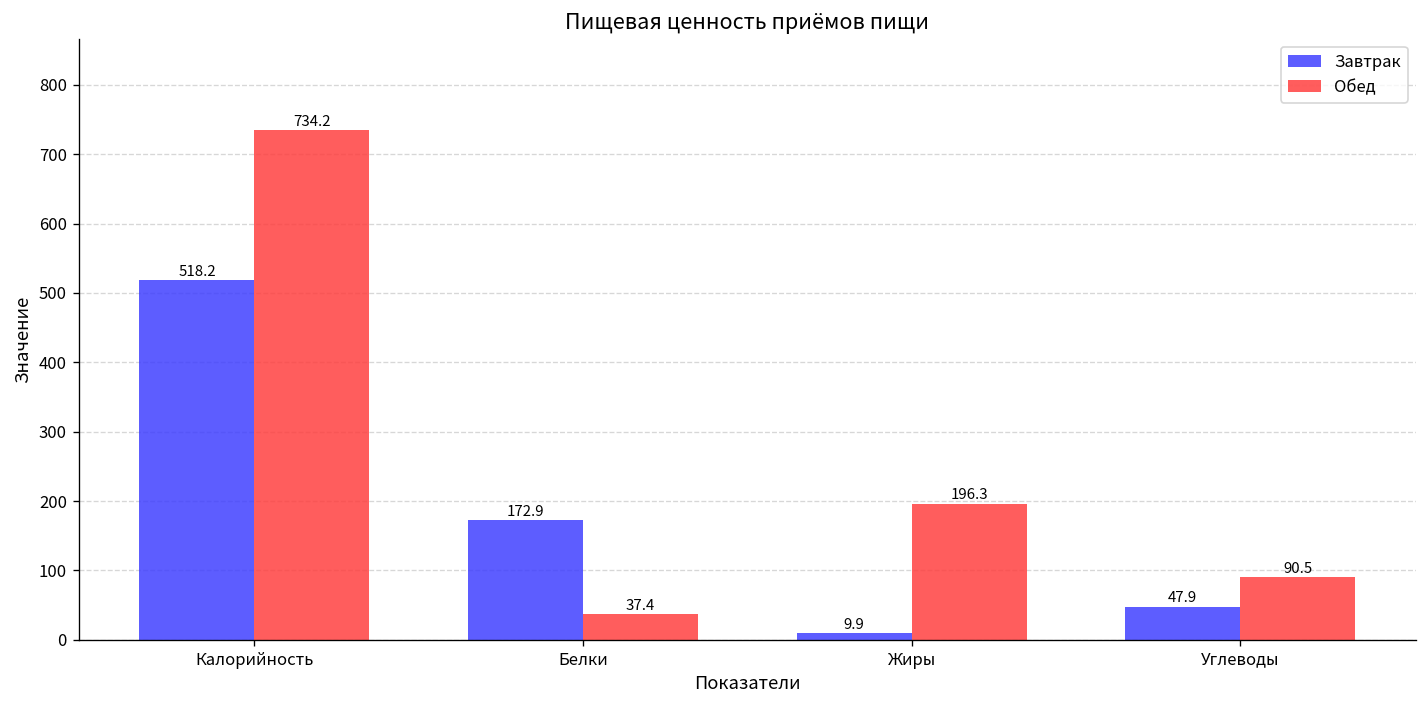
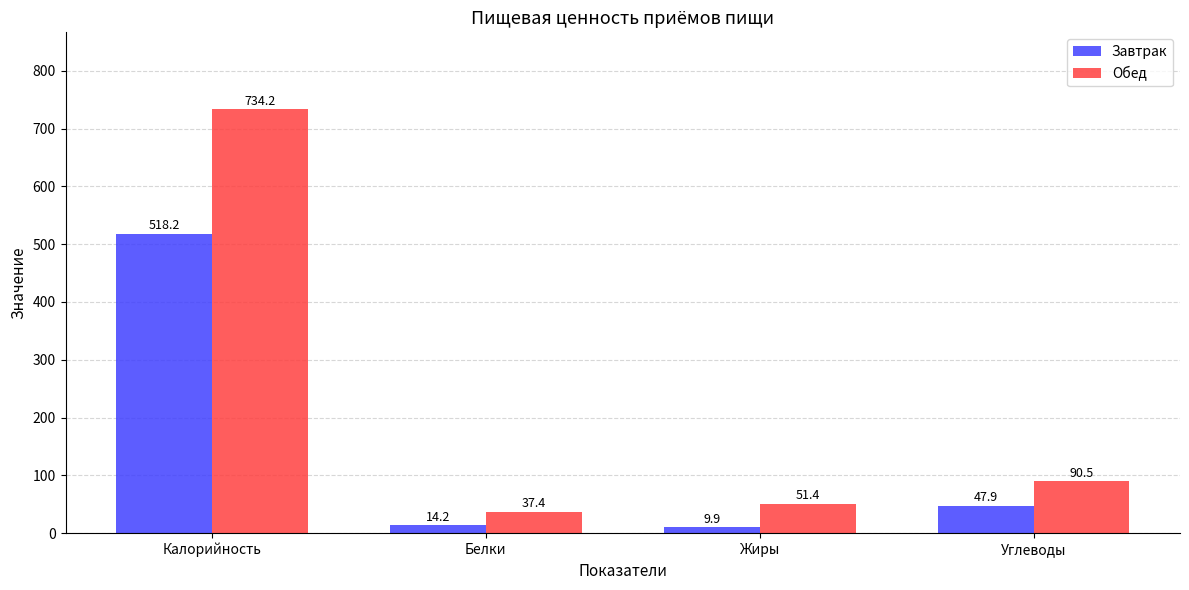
Завтрак, Белки: 172.9 -> 14.2
Обед, Жиры: 196.3 -> 51.4
